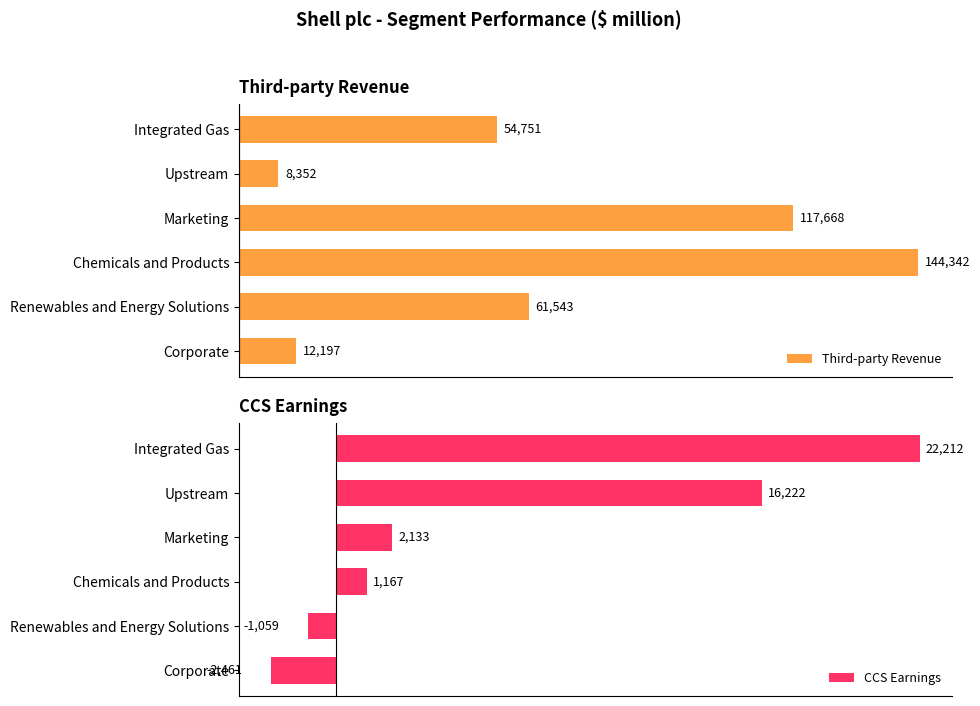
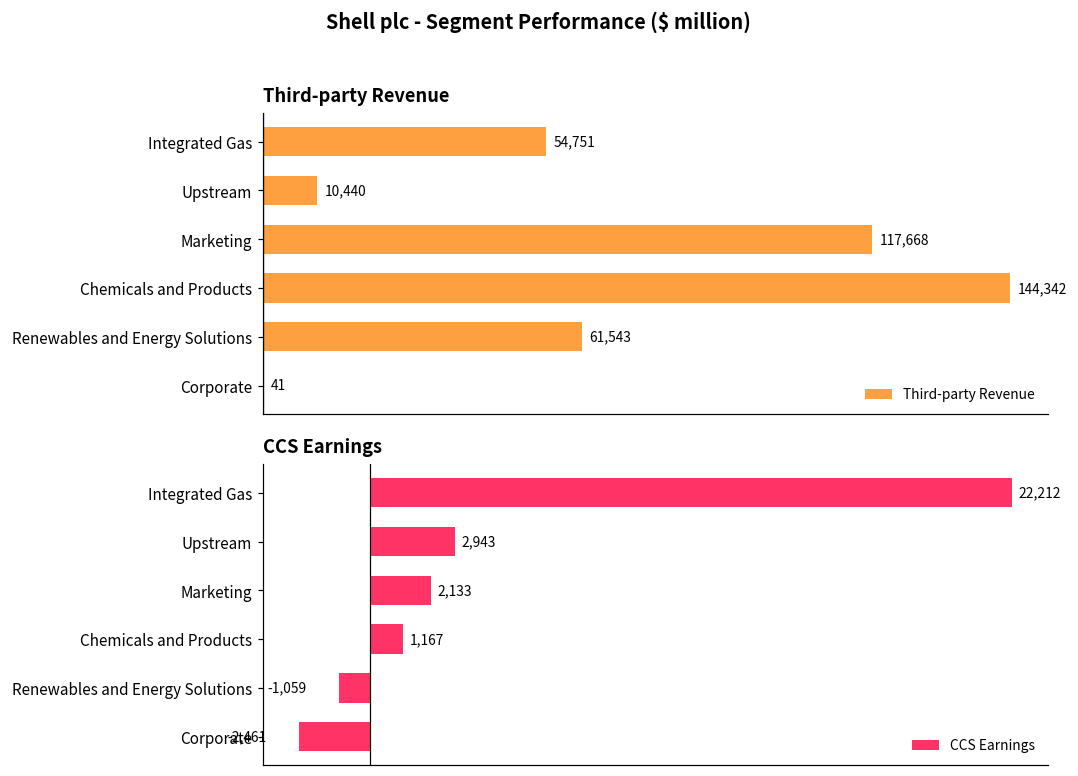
Third-party Revenue, Upstream: 8,352 -> 10,440
Third-party Revenue, Corporate: 12,197 -> 41
CCS Earnings, Upstream: 16,222 -> 2,943
